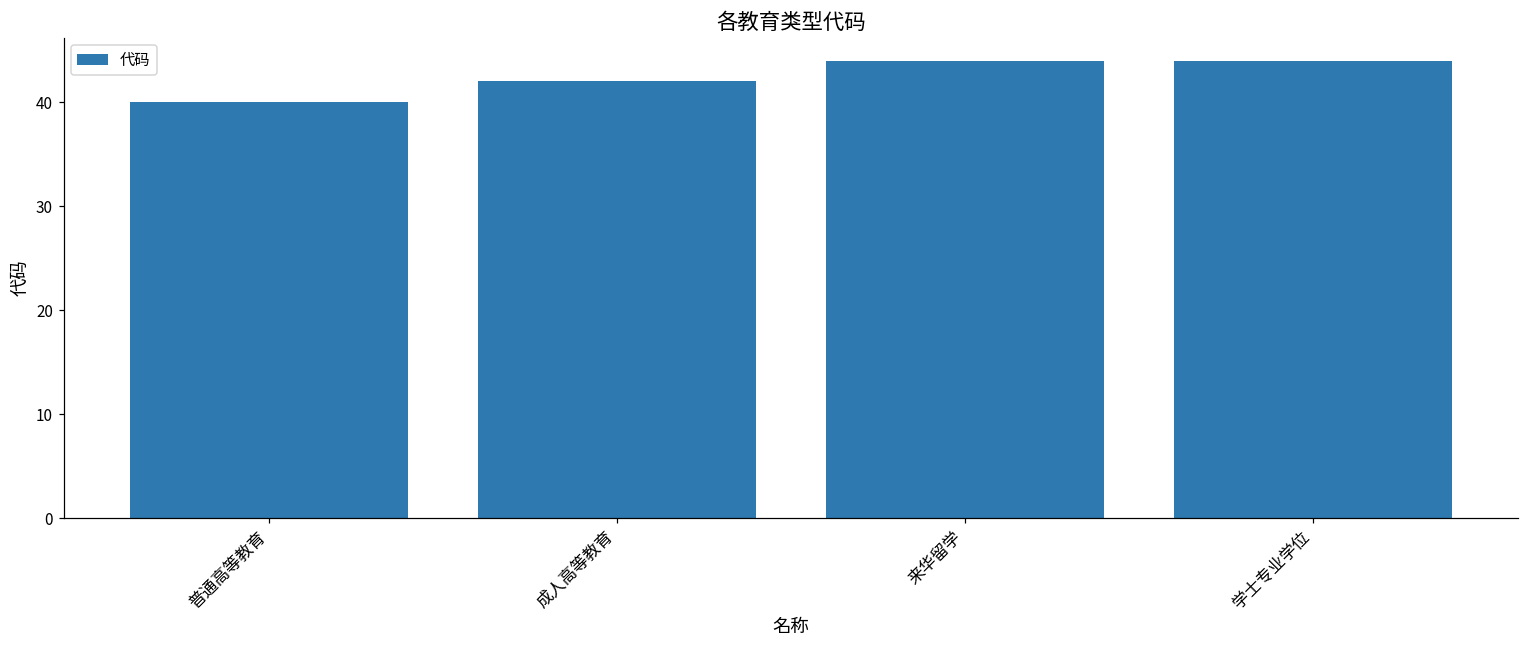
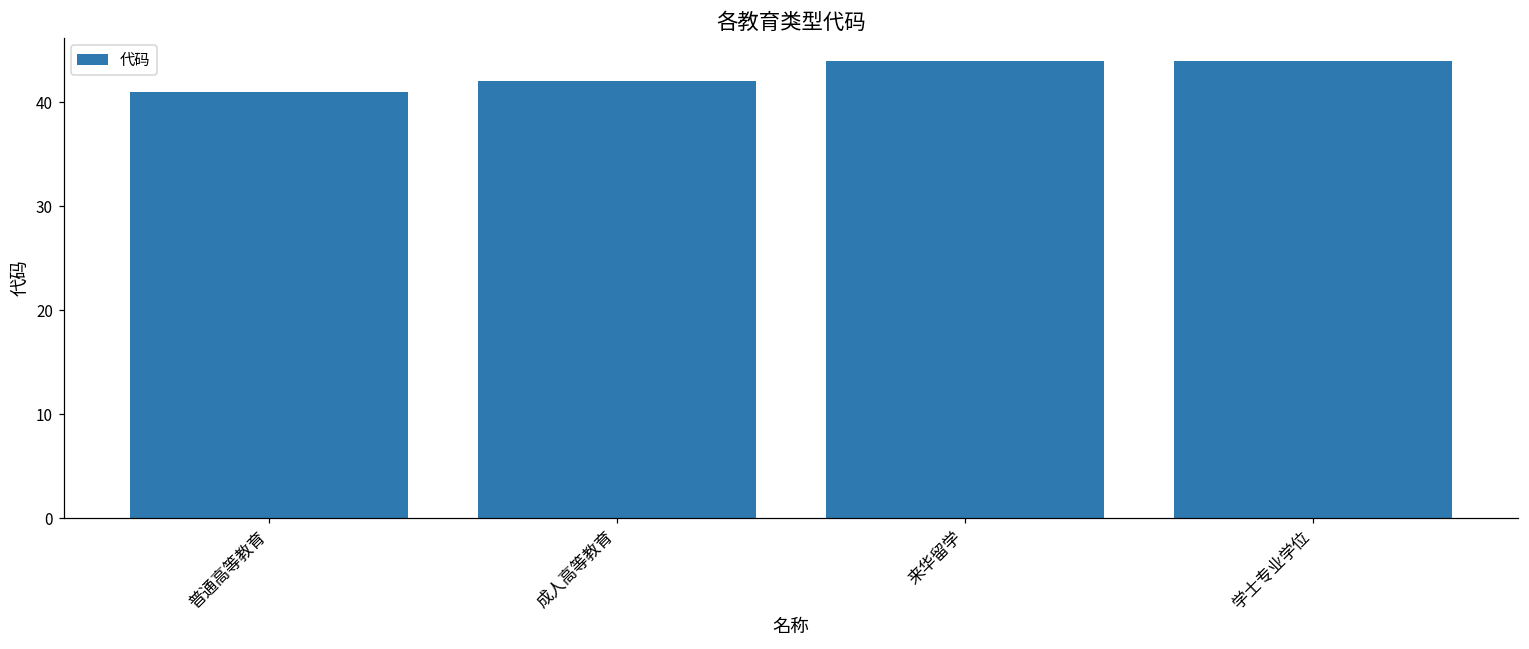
普通高等教育: 40 -> 41
